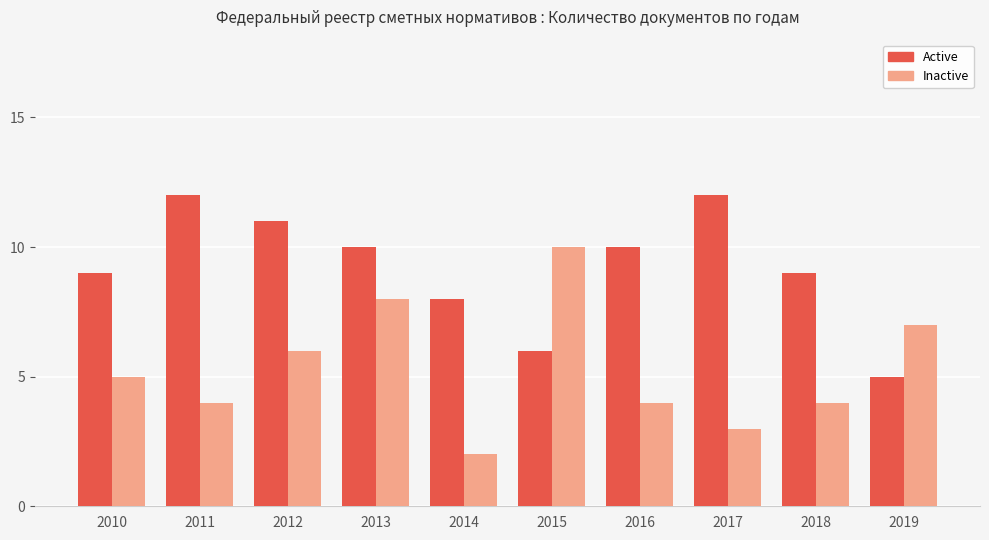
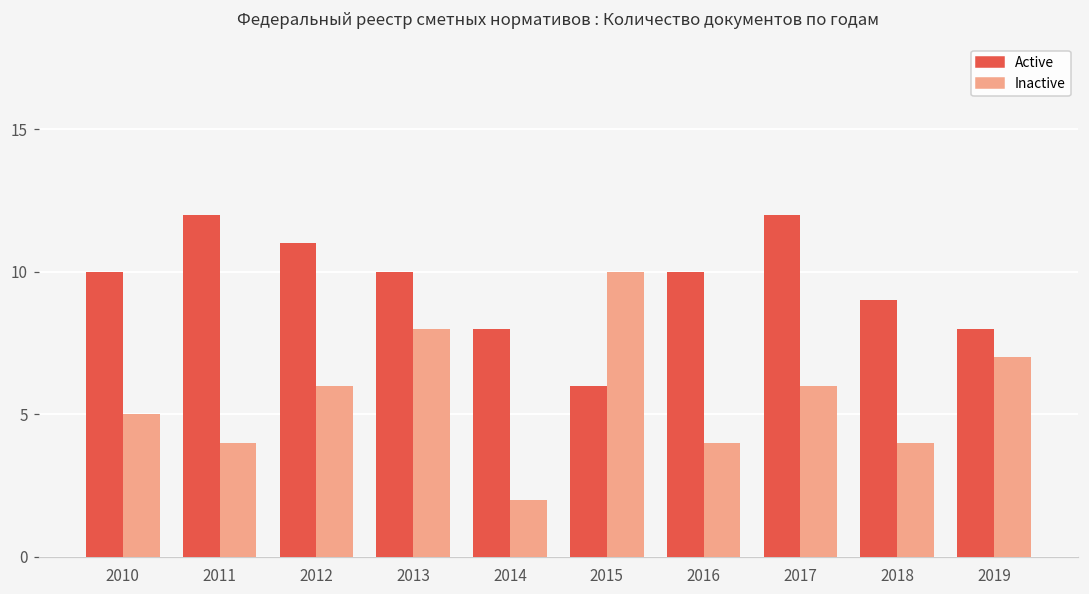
Active, 2010: 9 -> 10
Inactive, 2017: 3 -> 6
Active, 2019: 5 -> 8
